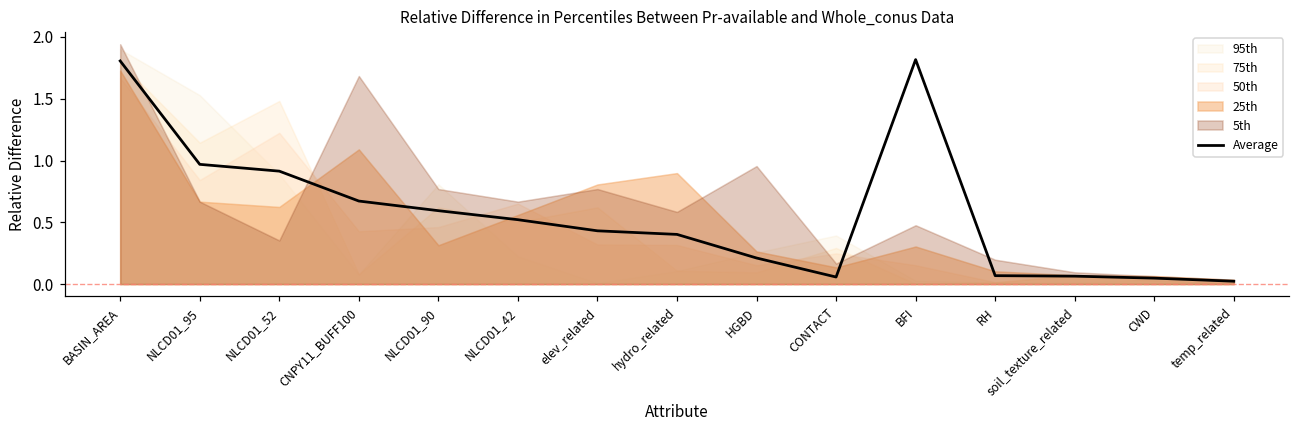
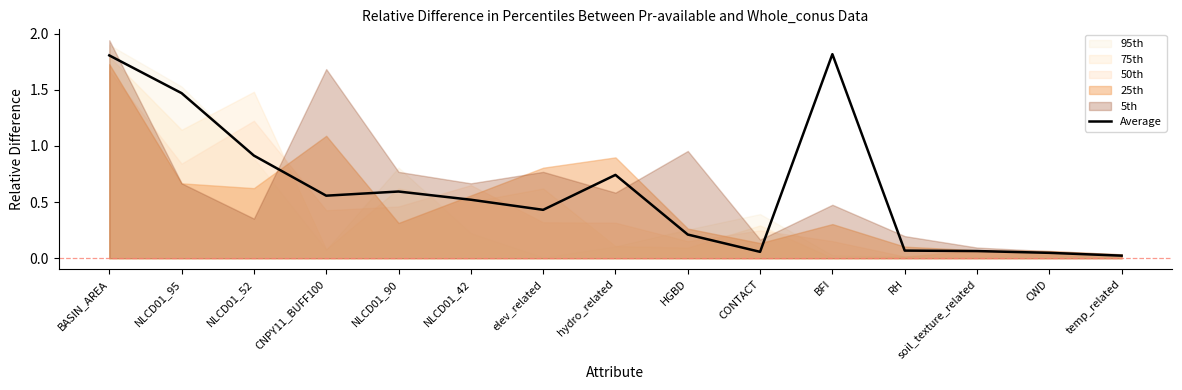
Average, NLCD01_95: 0.97 -> 1.47
Average, CNPY11_BUFF100: 0.67 -> 0.56
Average, hydro_related: 0.40 -> 0.74
